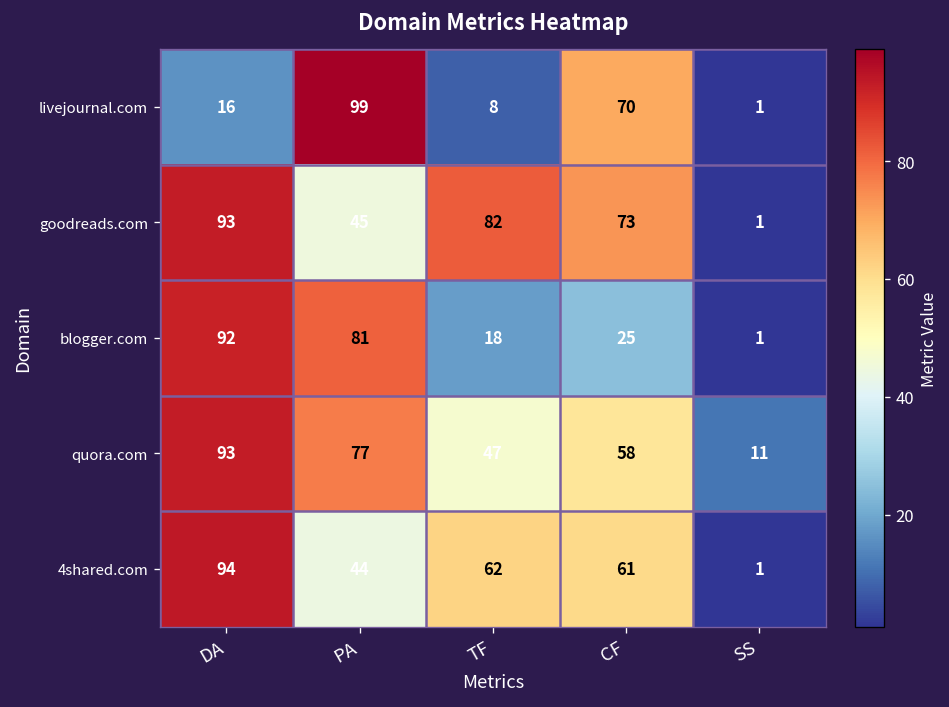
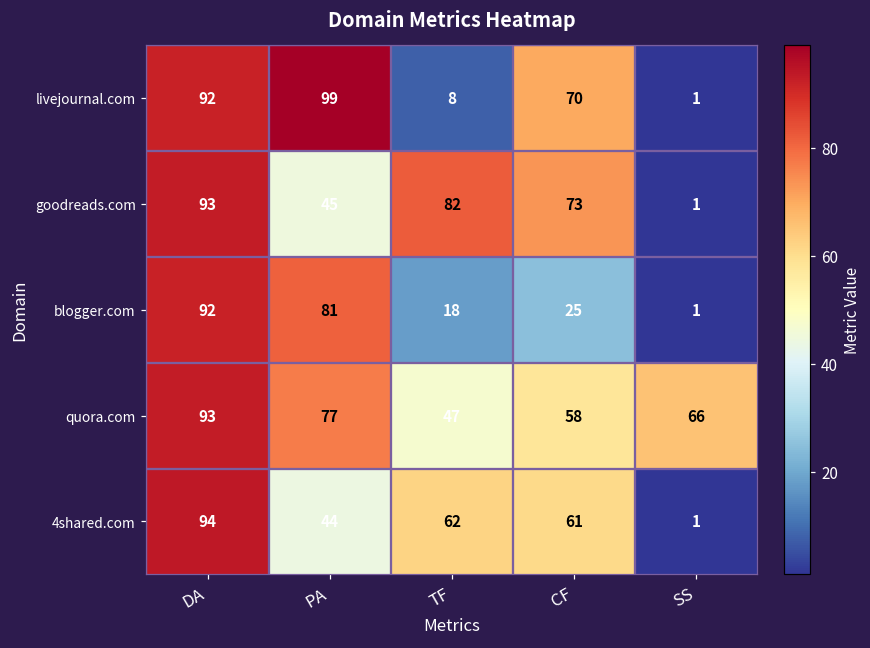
livejournal.com, DA: 16 -> 92
quora.com, SS: 11 -> 66
